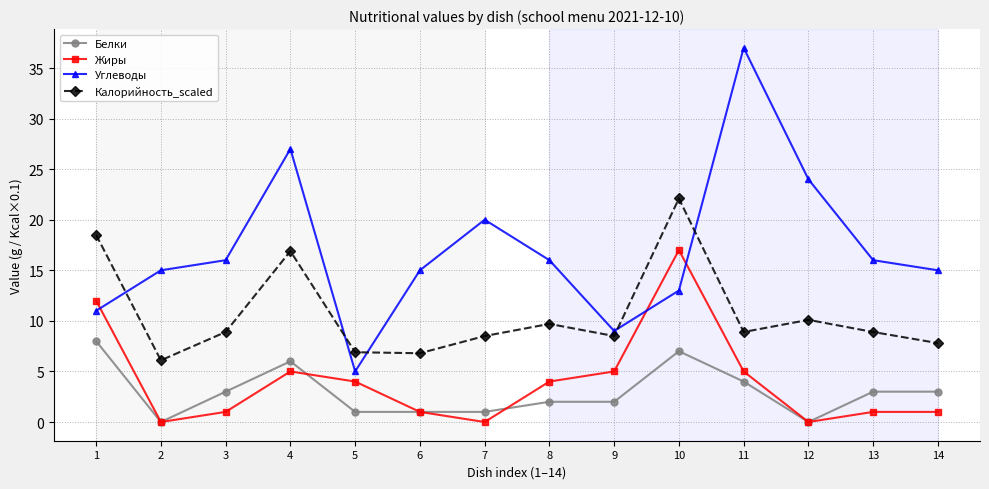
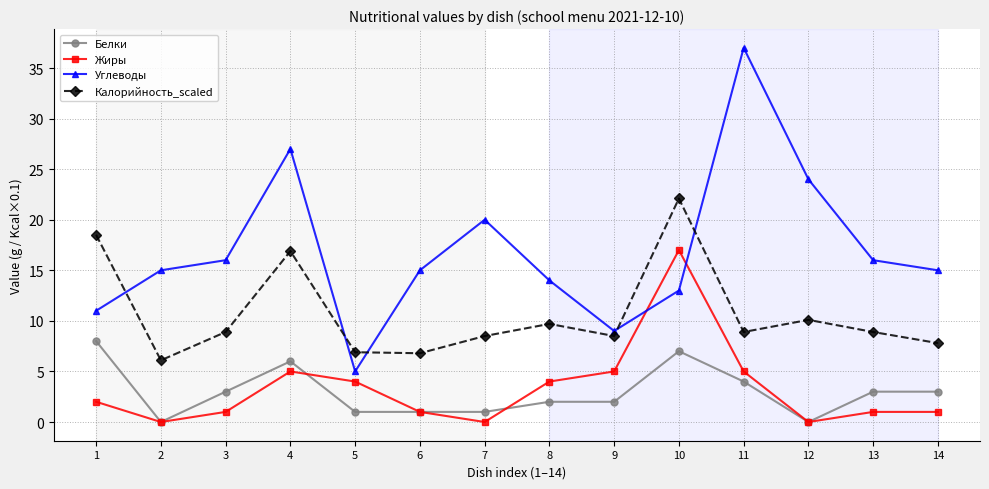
Жиры, 1: 12 -> 2
Углеводы, 8: 16 -> 14
